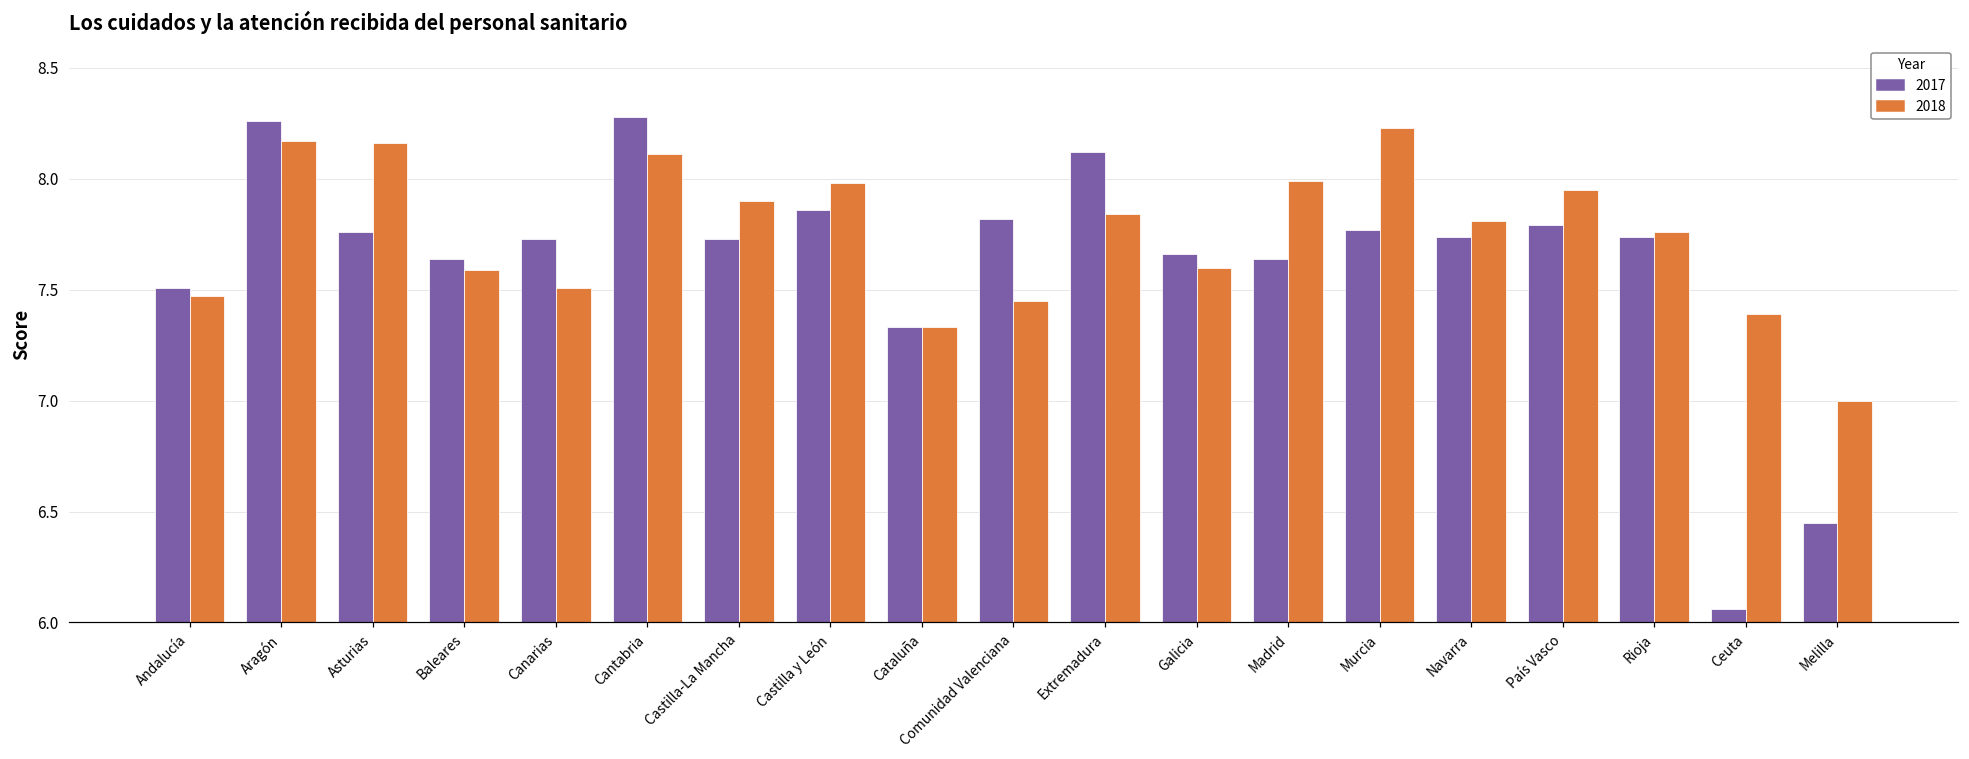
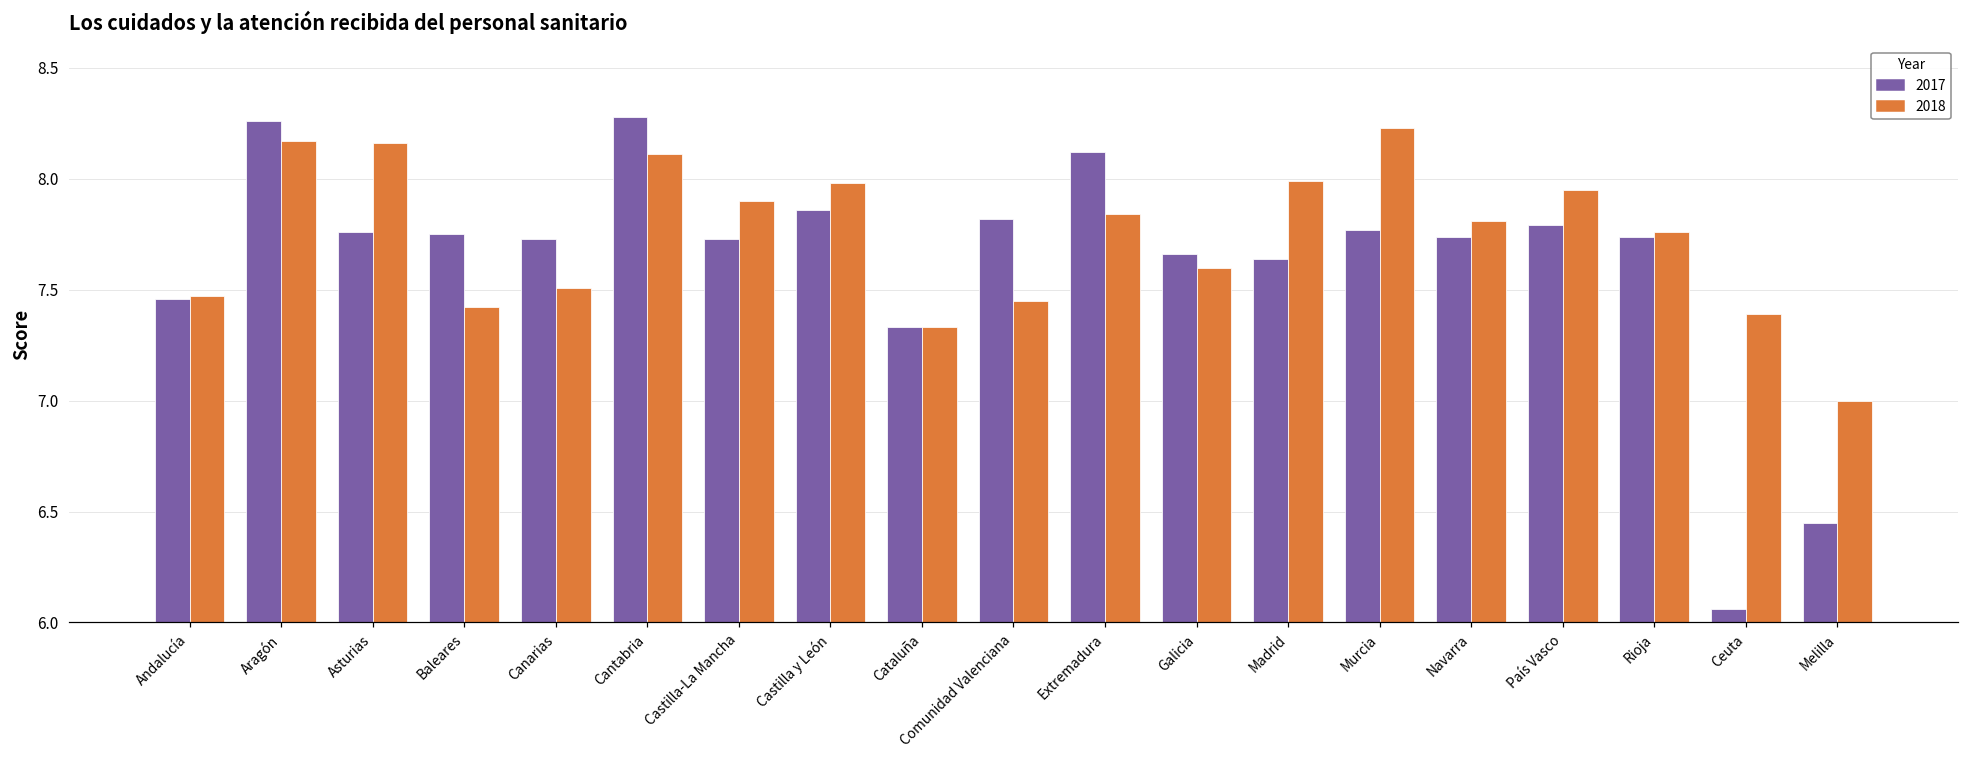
2017, Andalucía: 7.51 -> 7.46
2017, Baleares: 7.64 -> 7.75
2018, Baleares: 7.59 -> 7.42
